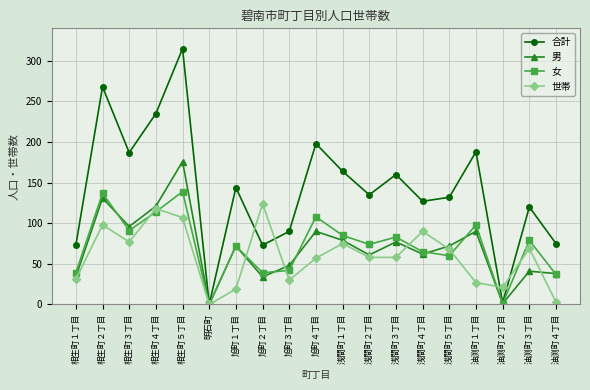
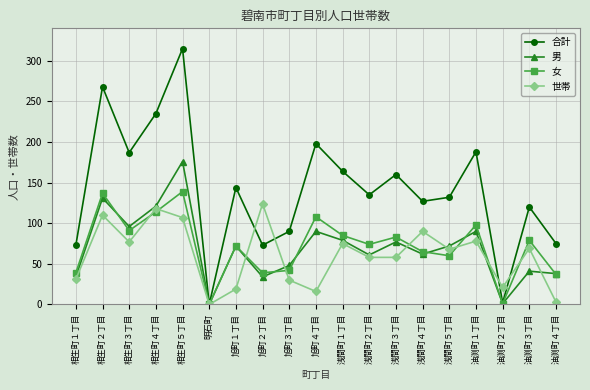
世帯, 相生町２丁目: 100 -> 110
世帯, 旭町４丁目: 60 -> 20
世帯, 油渕町１丁目: 30 -> 80
